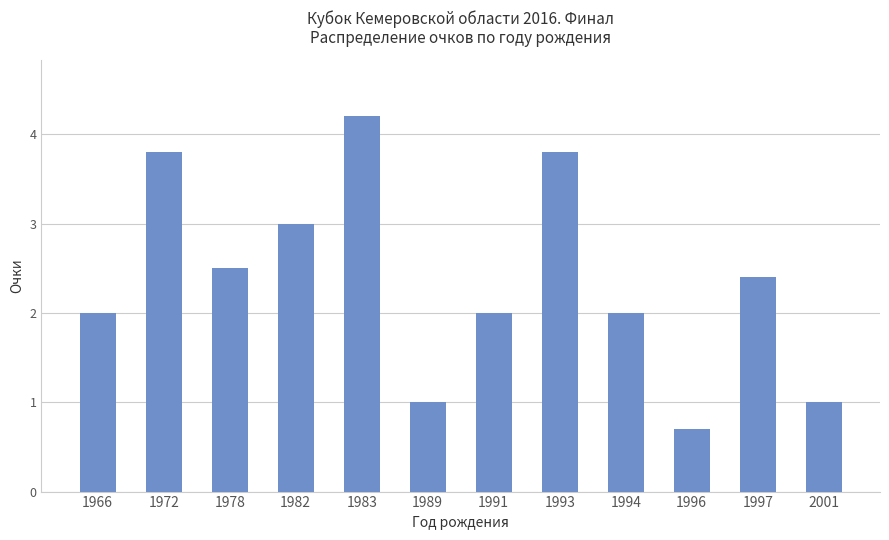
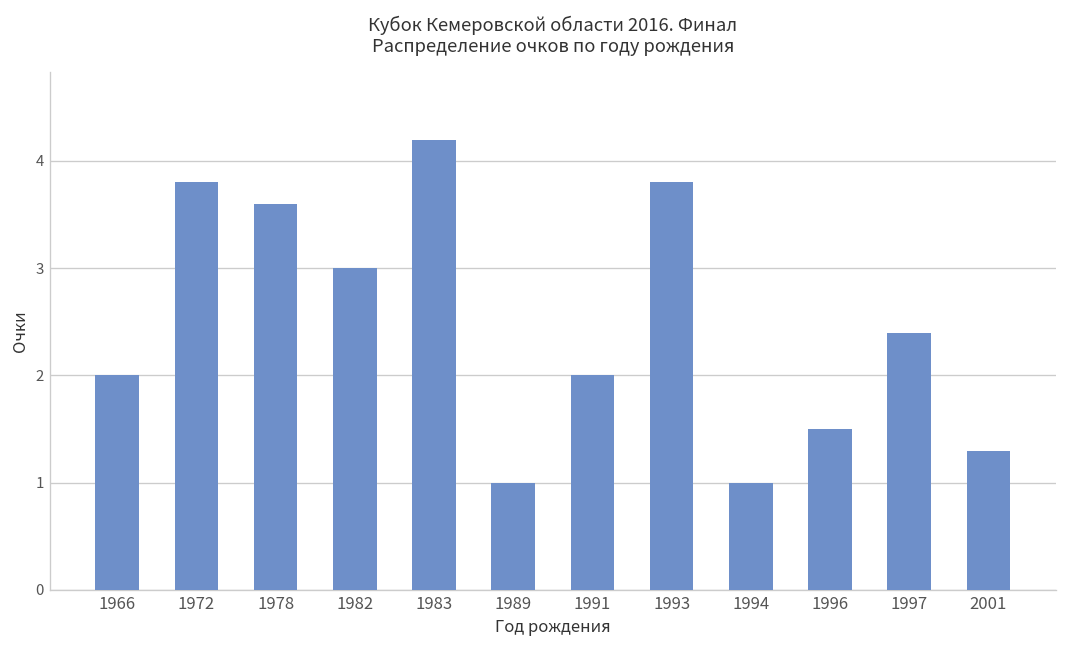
1978: 2.5 -> 3.6
1994: 2 -> 1
1996: 0.7 -> 1.5
2001: 1.0 -> 1.3
